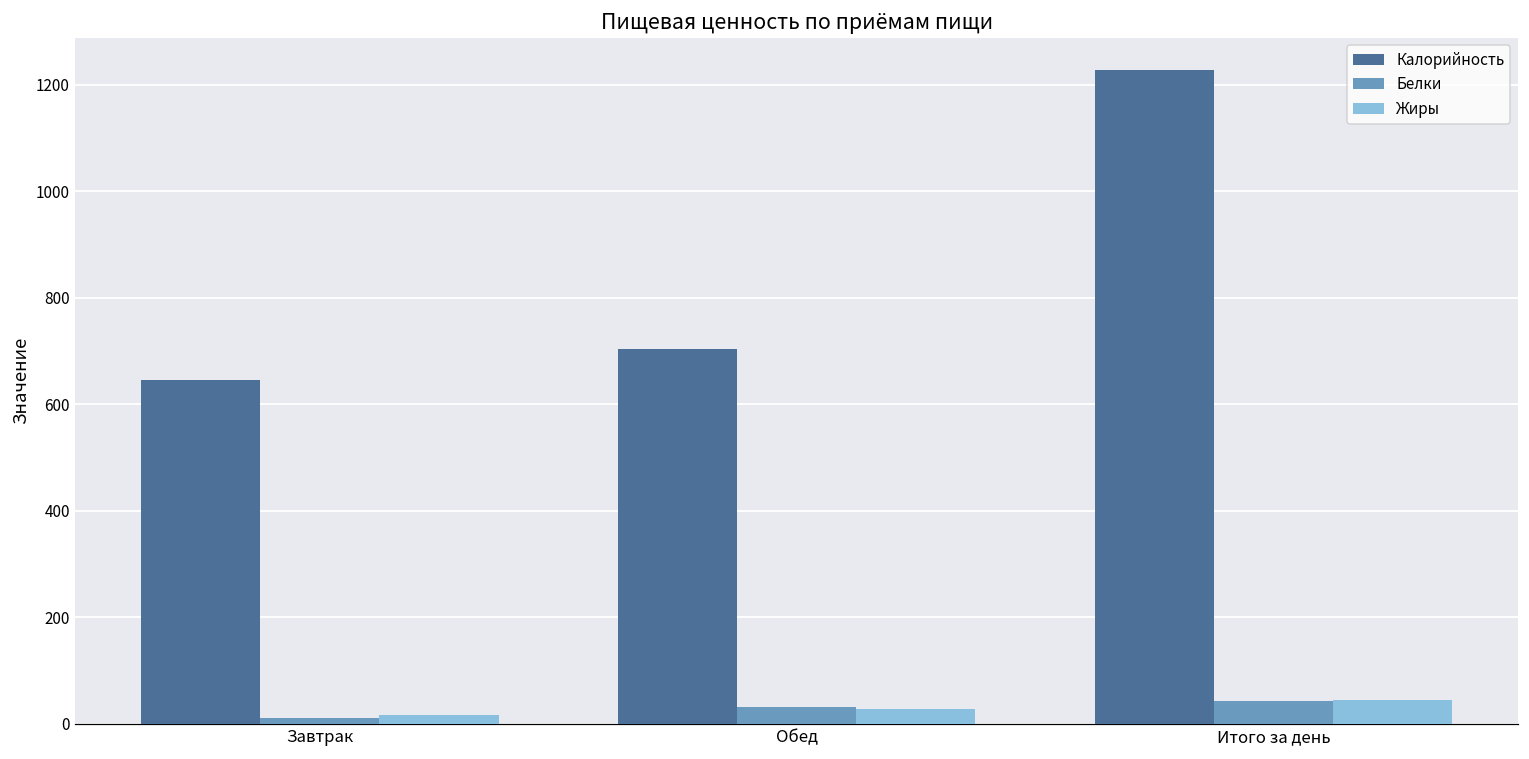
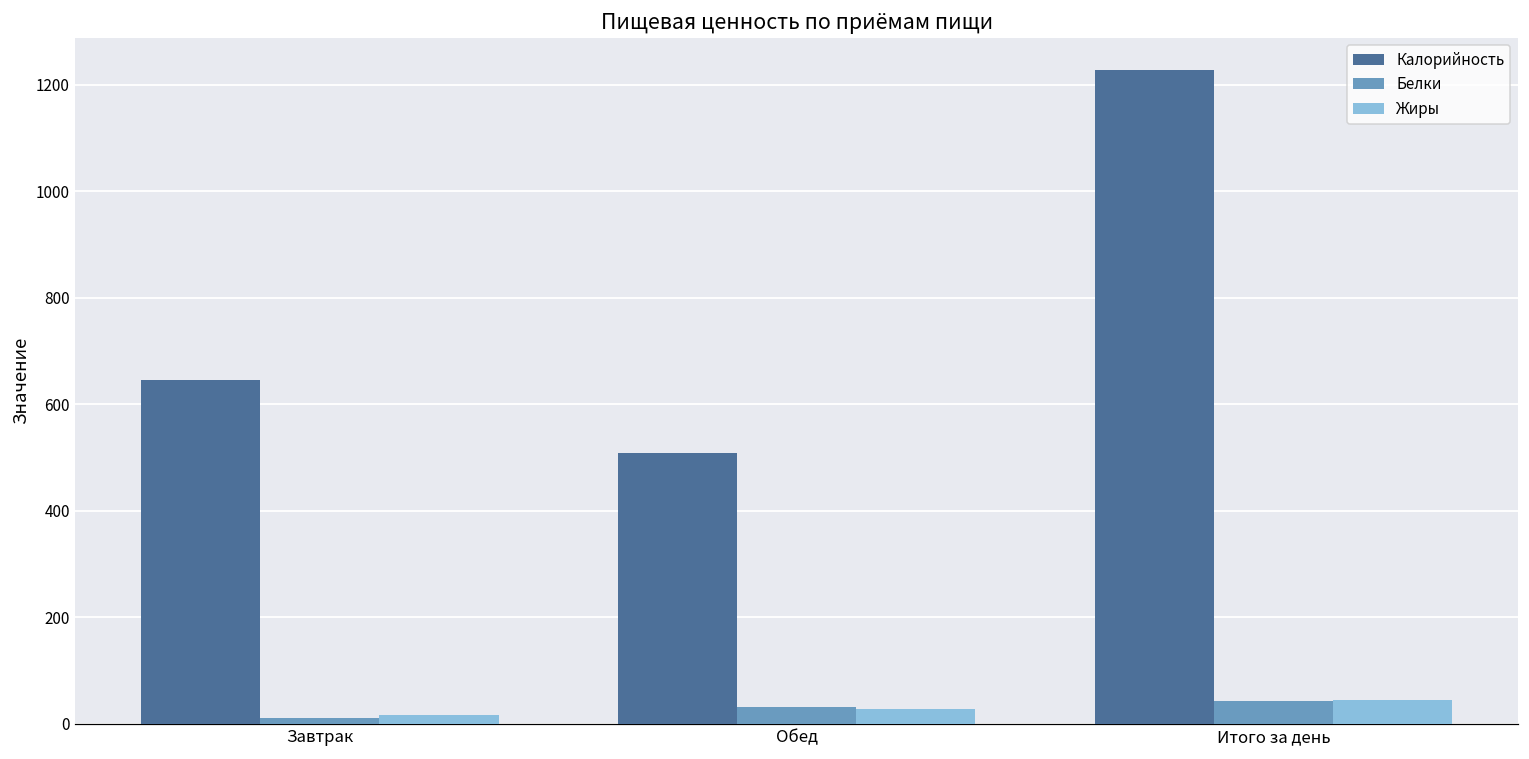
Калорийность, Обед: 700 -> 510
